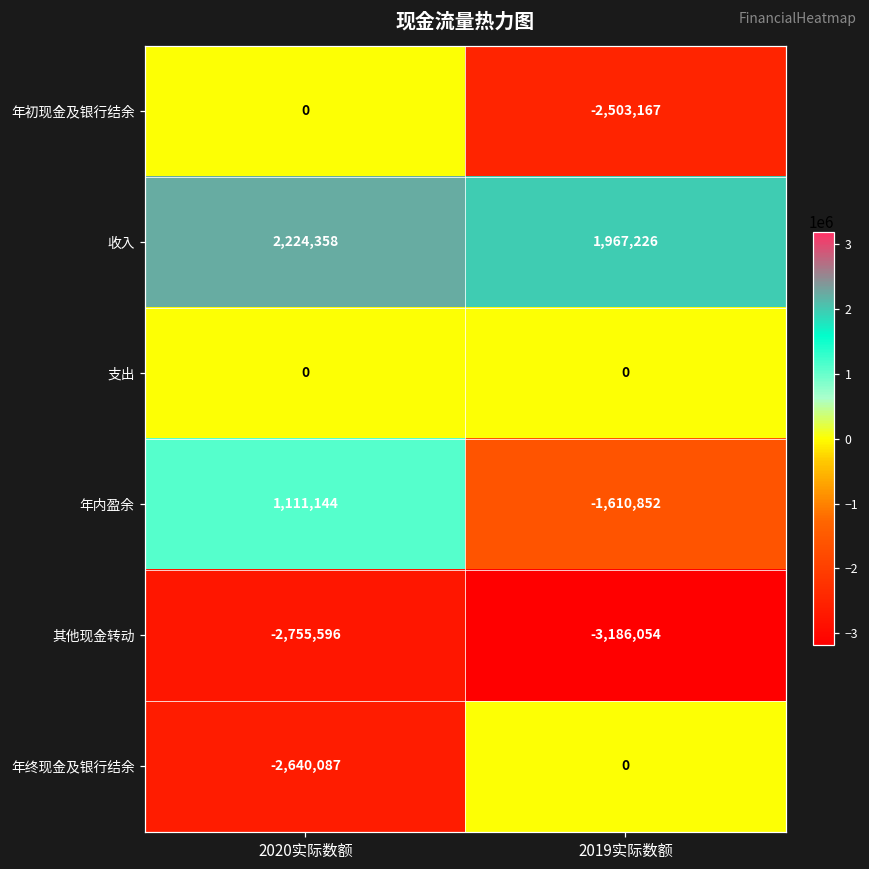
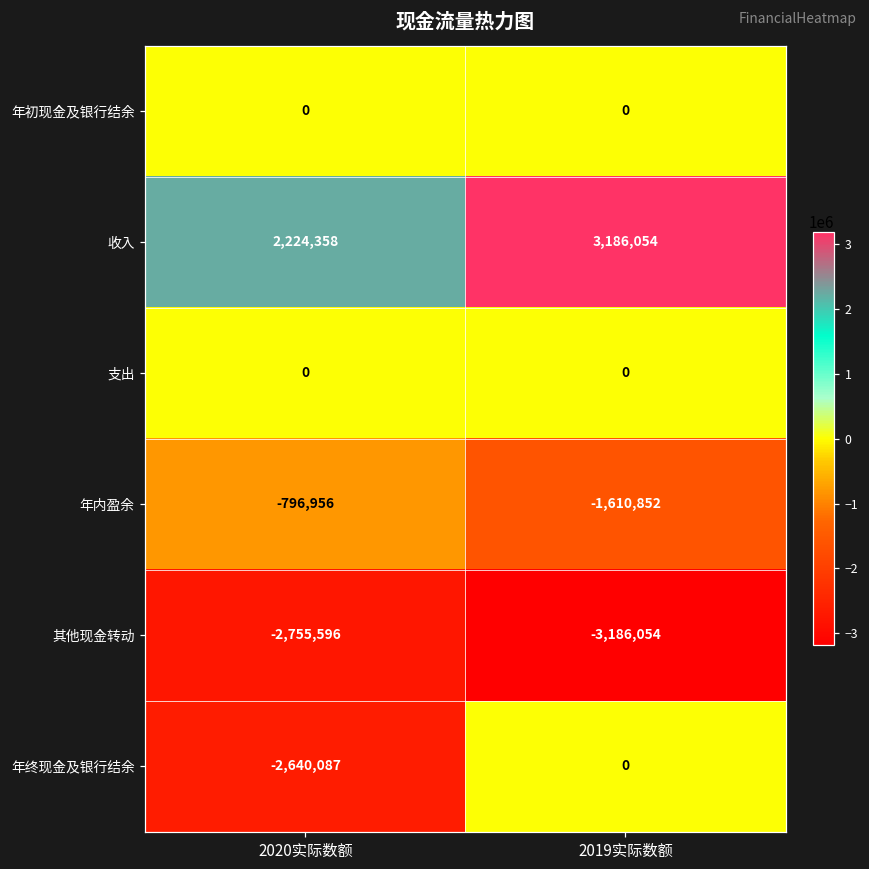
年初现金及银行结余, 2019实际数额: -2,503,167 -> 0
收入, 2019实际数额: 1,967,226 -> 3,186,054
年内盈余, 2020实际数额: 1,111,144 -> -796,956
